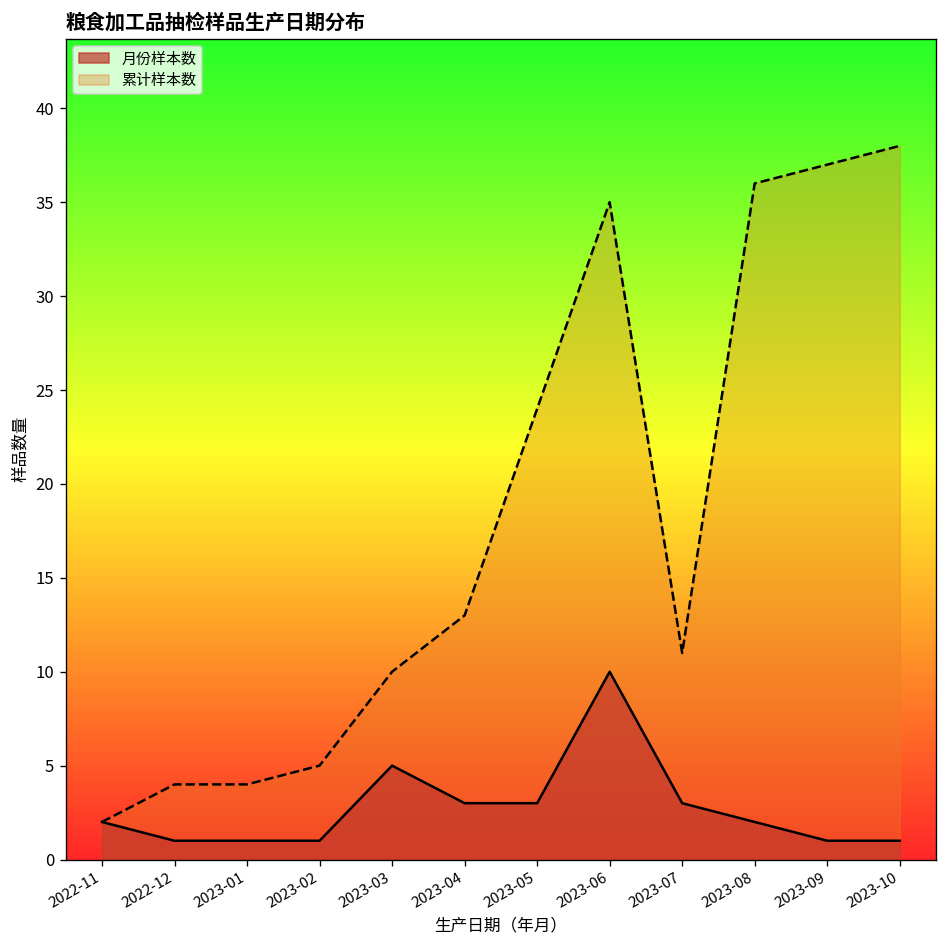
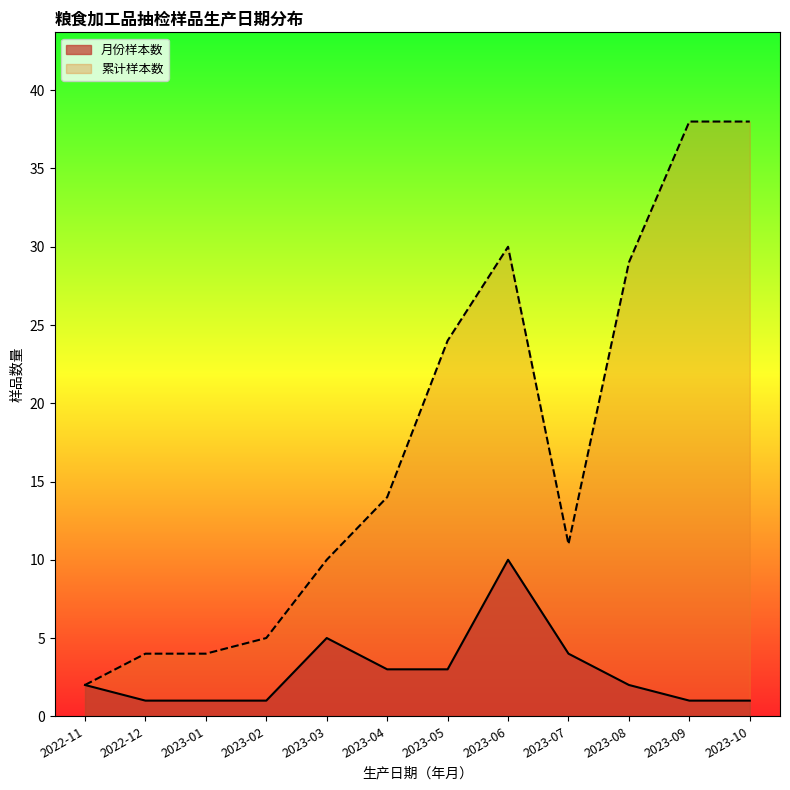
累计样本数, 2023-04: 13 -> 14
累计样本数, 2023-06: 35 -> 30
月份样本数, 2023-07: 3 -> 4
累计样本数, 2023-08: 36 -> 29
累计样本数, 2023-09: 37 -> 38
